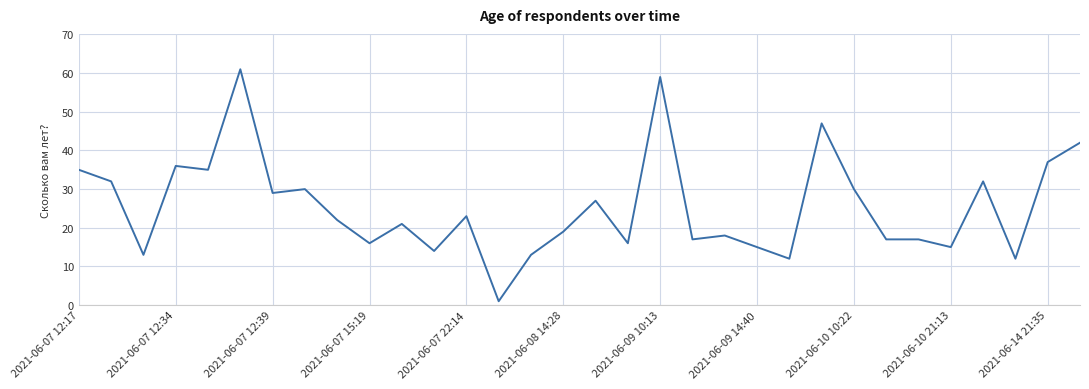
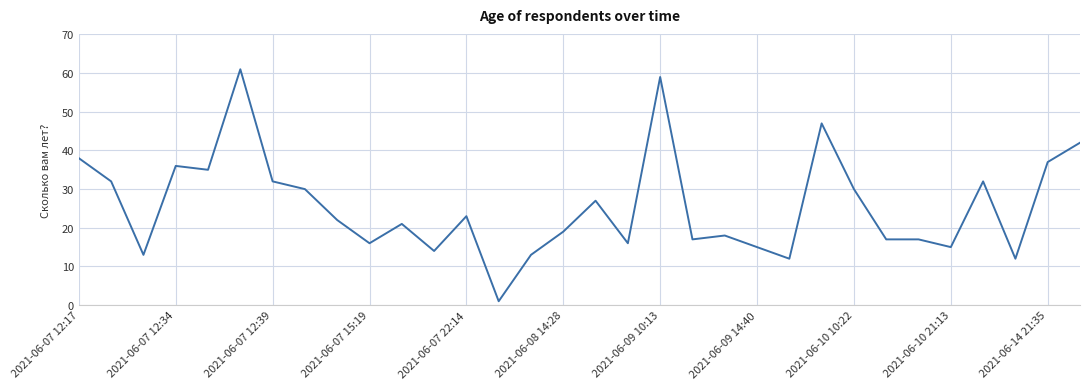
2021-06-07 12:17: 35 -> 38
2021-06-07 12:39: 29 -> 32
